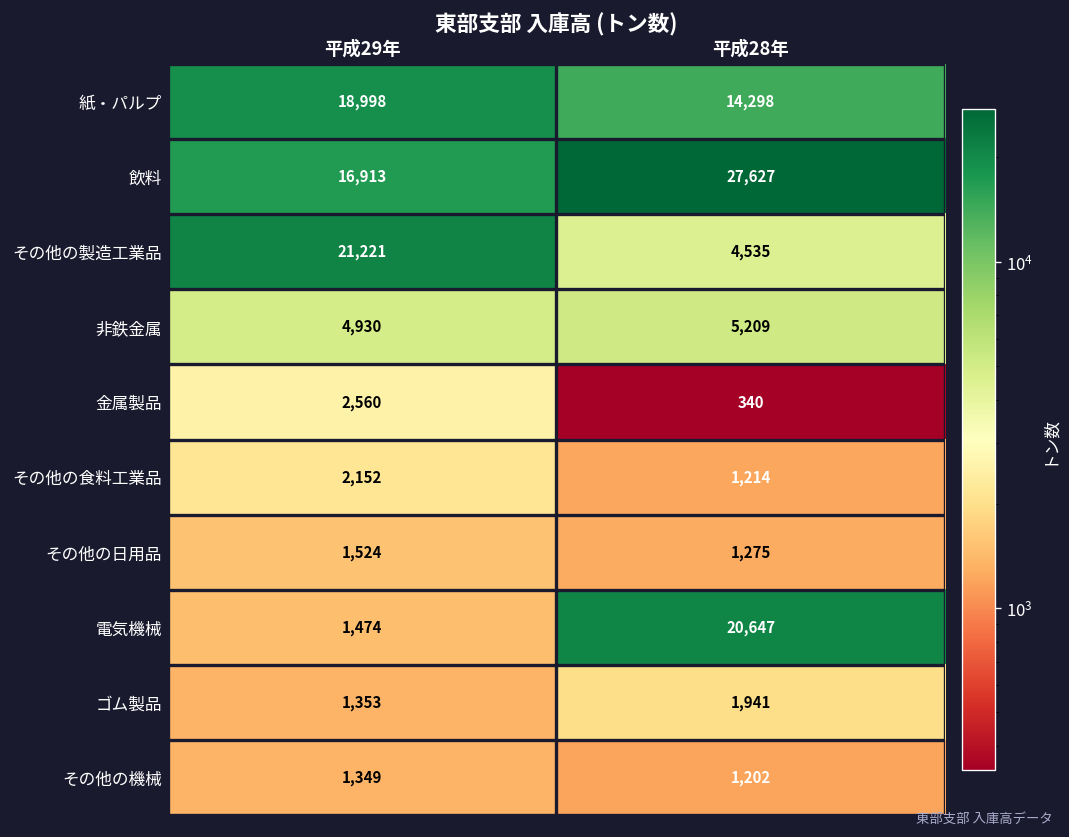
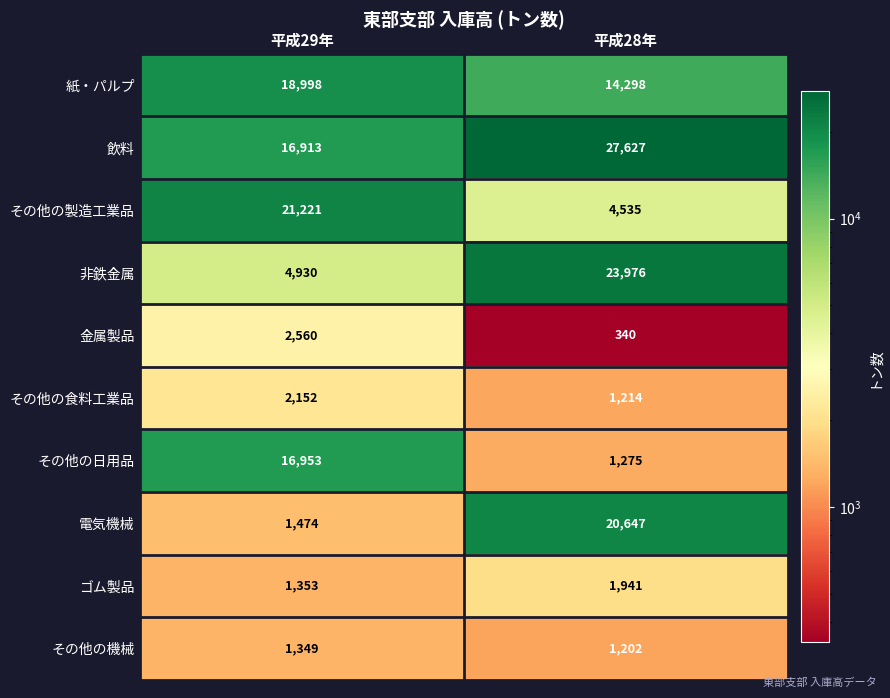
非鉄金属, 平成28年: 5,209 -> 23,976
その他の日用品, 平成29年: 1,524 -> 16,953
